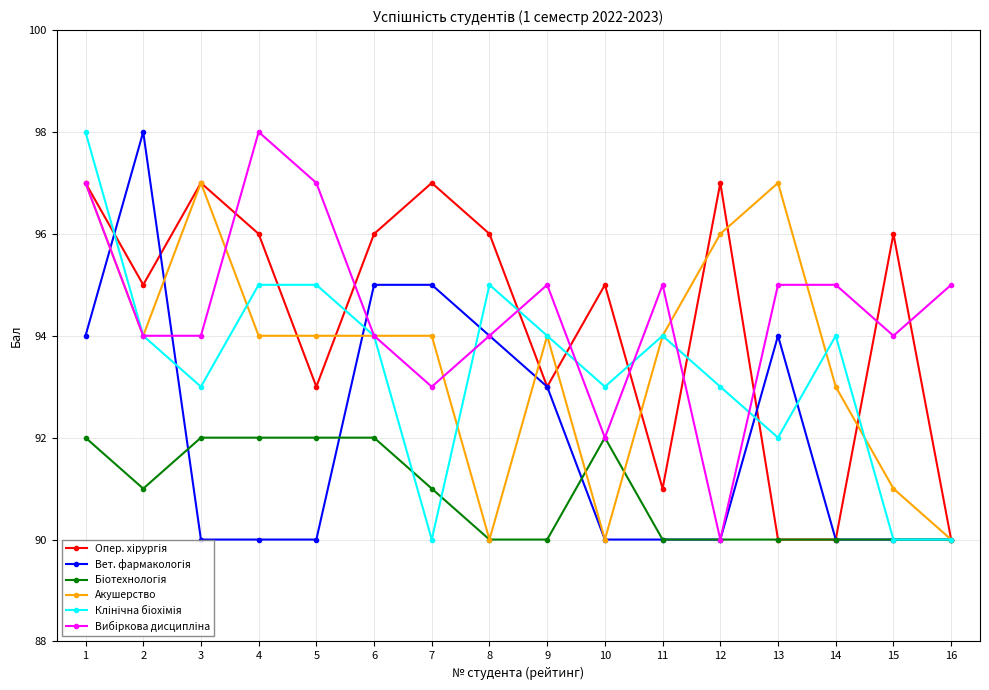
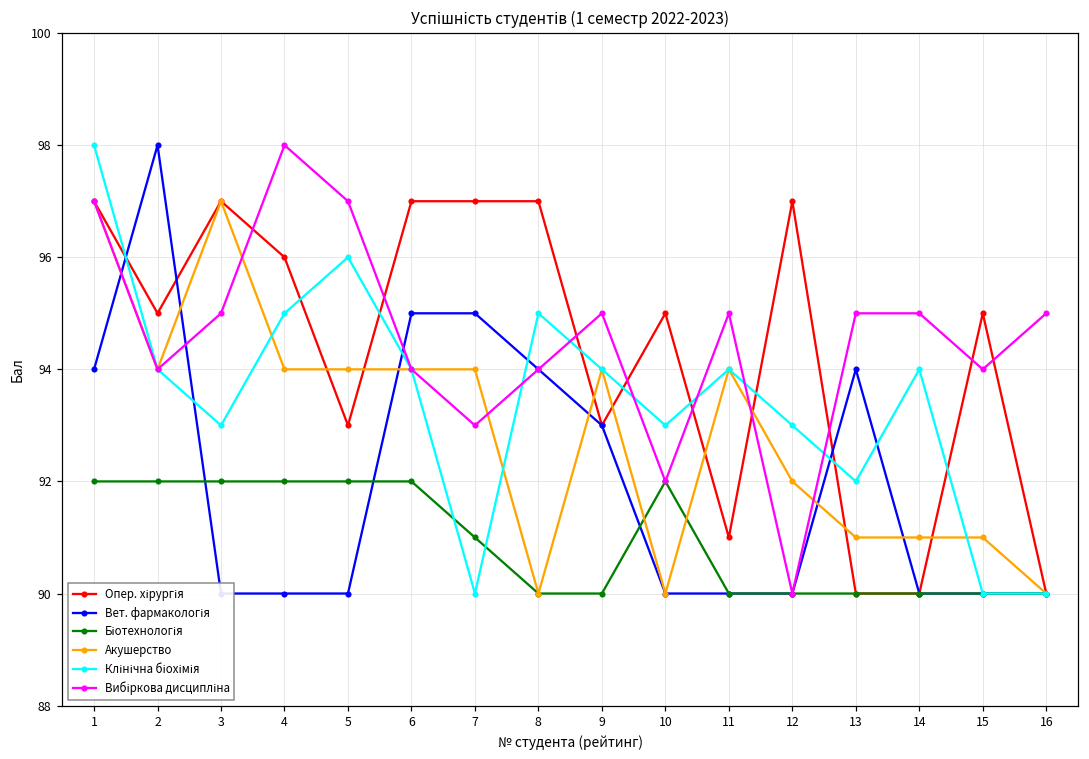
Біотехнологія, 2: 91 -> 92
Вибіркова дисципліна, 3: 94 -> 95
Клінічна біохімія, 5: 95 -> 96
Опер. хірургія, 6: 96 -> 97
Опер. хірургія, 8: 96 -> 97
Акушерство, 12: 96 -> 92
Акушерство, 13: 97 -> 91
Акушерство, 14: 93 -> 91
Опер. хірургія, 15: 96 -> 95
